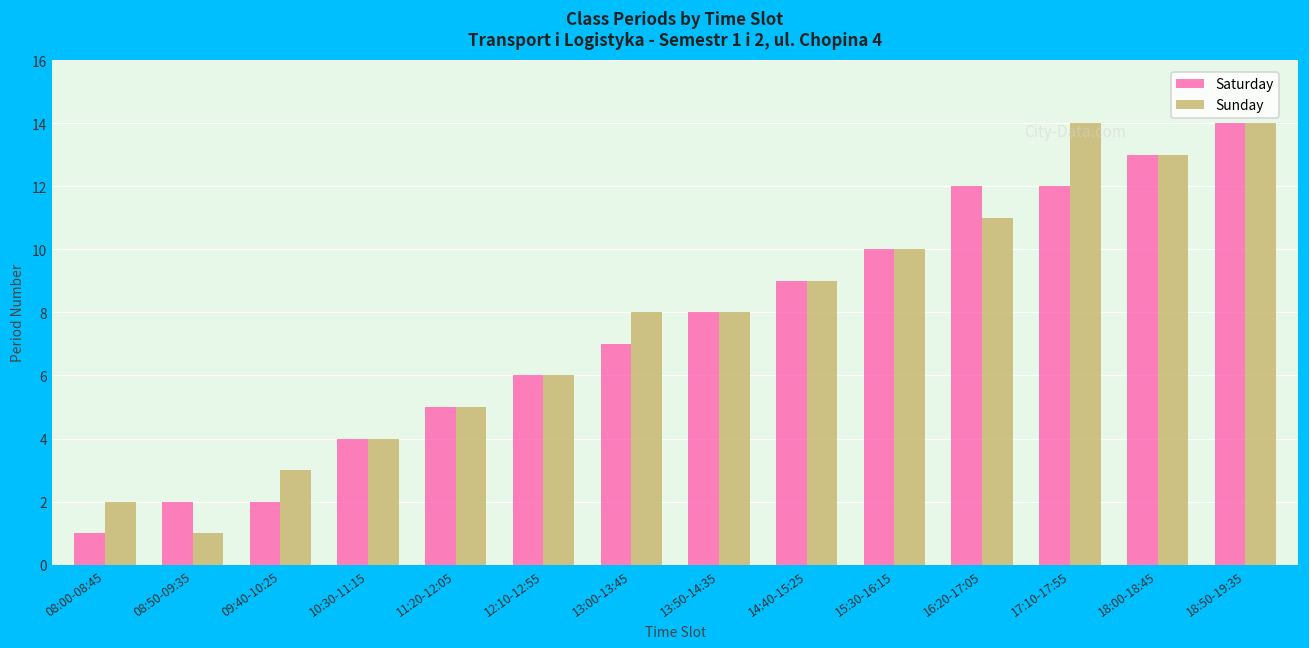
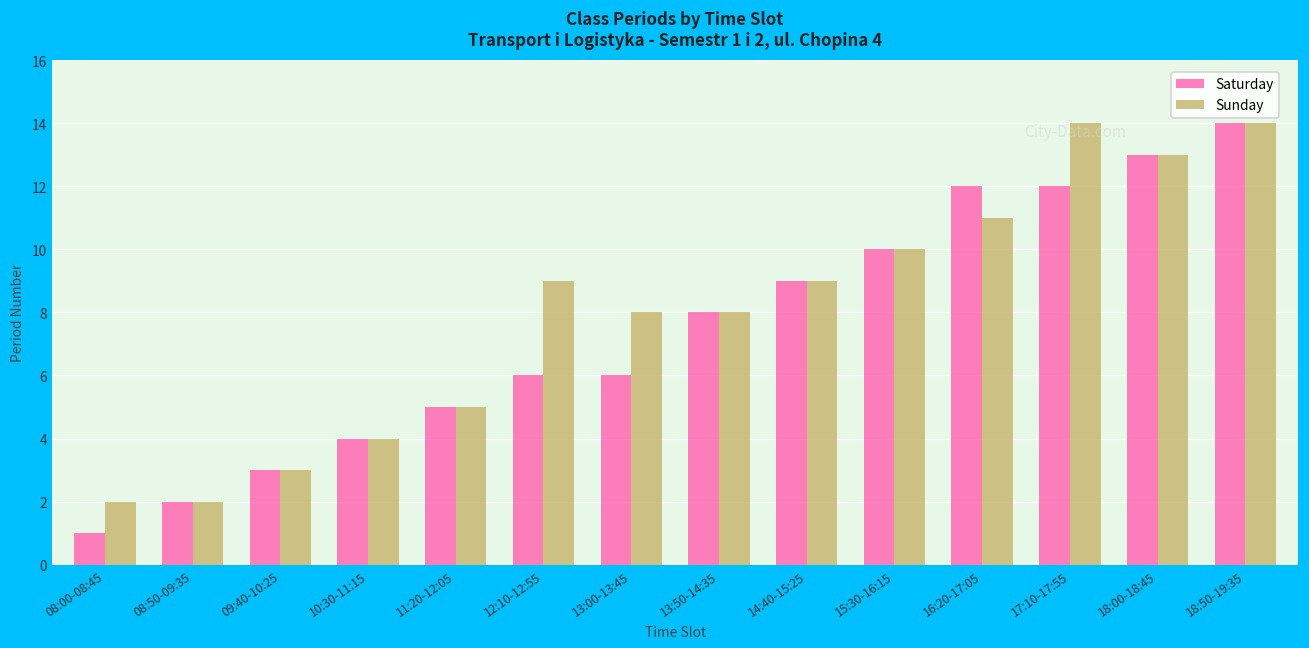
Sunday, 08:50-09:35: 1 -> 2
Saturday, 09:40-10:25: 2 -> 3
Sunday, 12:10-12:55: 6 -> 9
Saturday, 13:00-13:45: 7 -> 6
